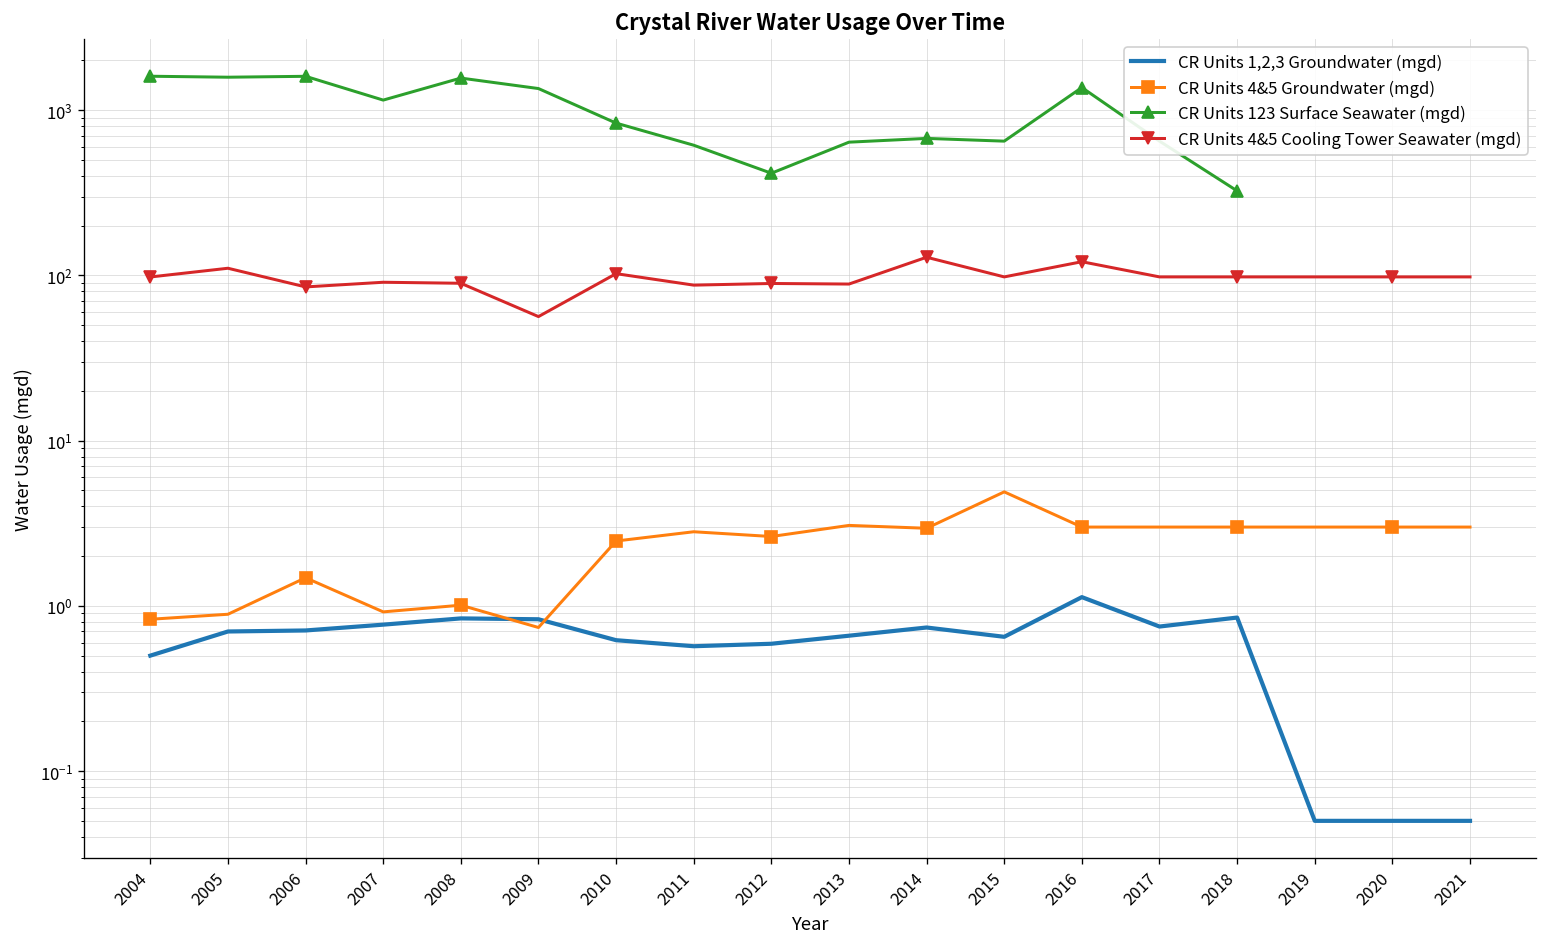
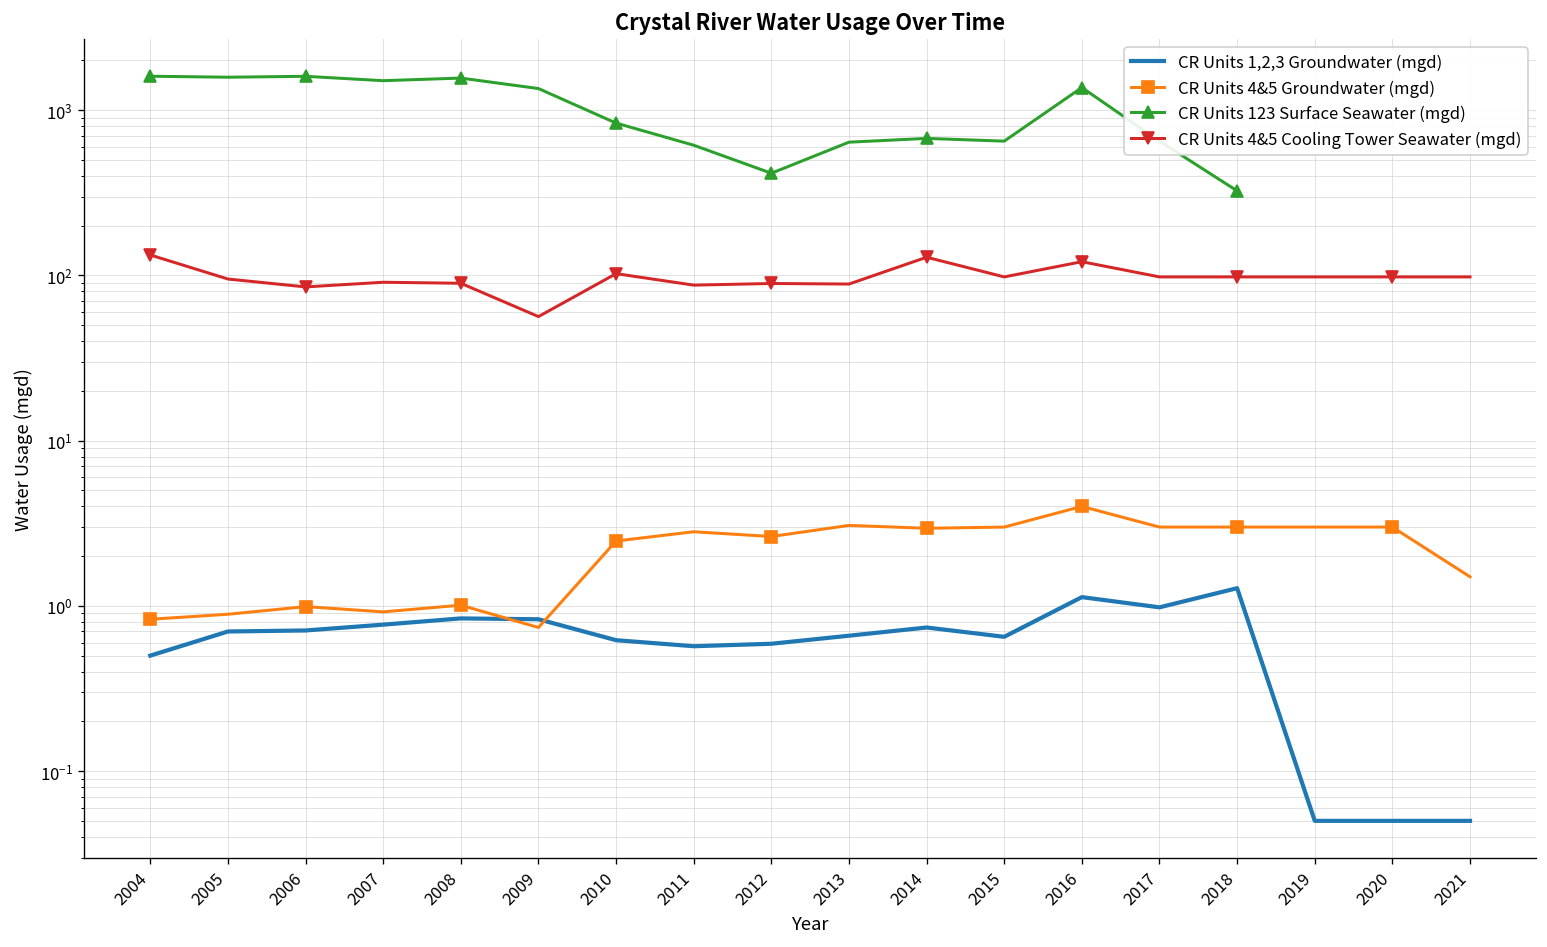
CR Units 4&5 Cooling Tower Seawater (mgd), 2004: 100 -> 130
CR Units 4&5 Cooling Tower Seawater (mgd), 2005: 110 -> 100
CR Units 4&5 Groundwater (mgd), 2006: 1.5 -> 1.0
CR Units 123 Surface Seawater (mgd), 2007: 1200 -> 1500
CR Units 4&5 Groundwater (mgd), 2015: 4.9 -> 3.0
CR Units 4&5 Groundwater (mgd), 2016: 3 -> 4
CR Units 1,2,3 Groundwater (mgd), 2017: 0.8 -> 1.0
CR Units 1,2,3 Groundwater (mgd), 2018: 0.9 -> 1.3
CR Units 4&5 Groundwater (mgd), 2021: 3.0 -> 1.5
